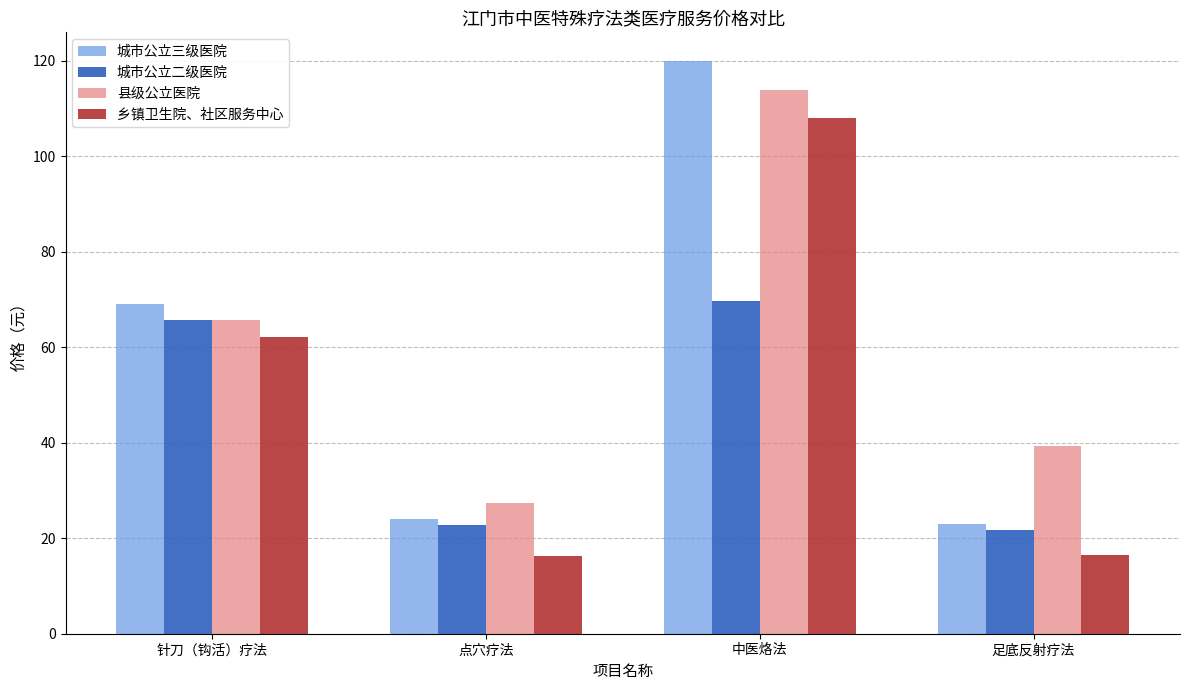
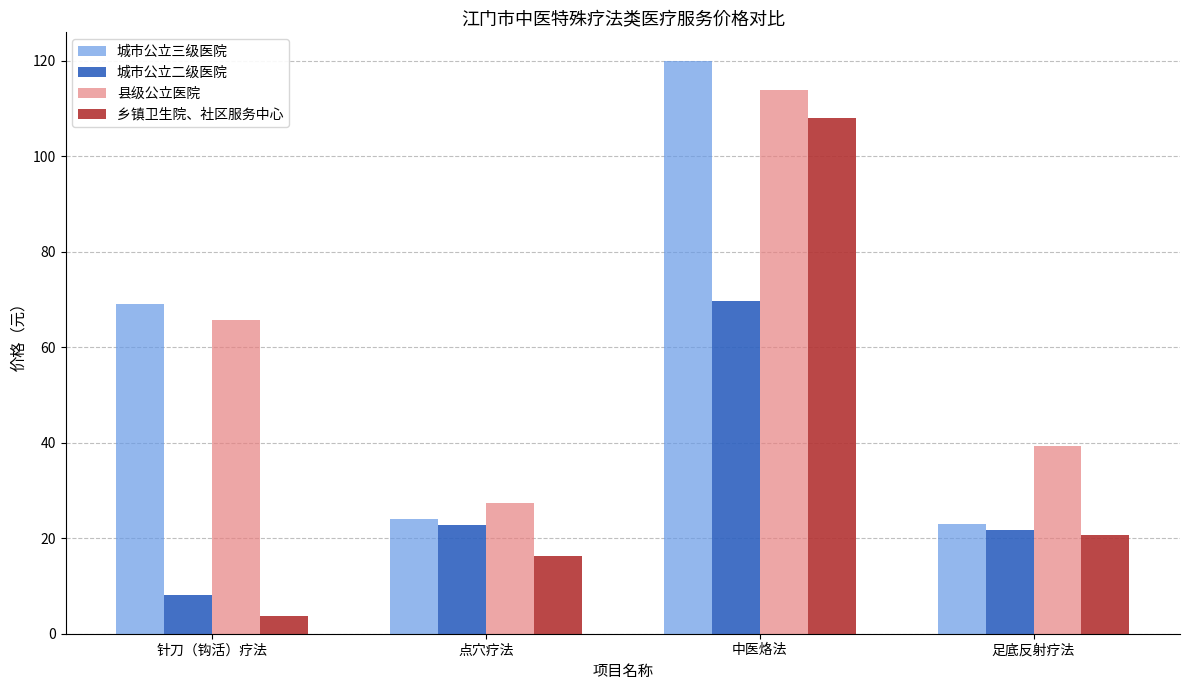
城市公立二级医院, 针刀（钩活）疗法: 66 -> 8
乡镇卫生院、社区服务中心, 针刀（钩活）疗法: 62 -> 4
乡镇卫生院、社区服务中心, 足底反射疗法: 16 -> 21
